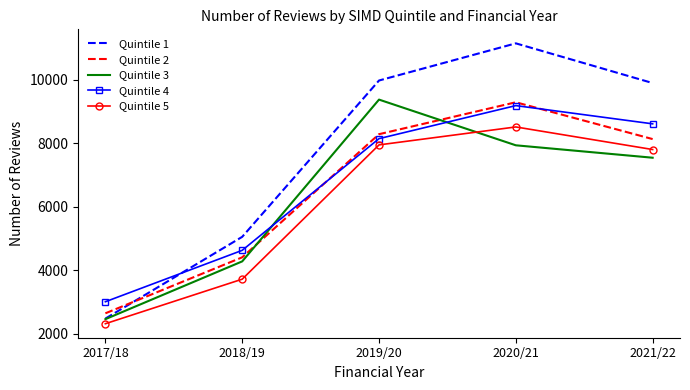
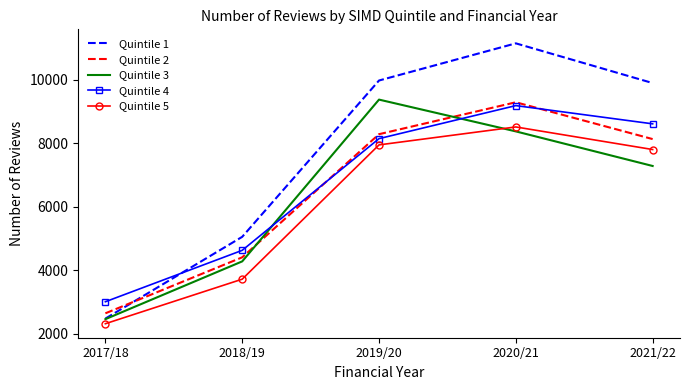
Quintile 3, 2020/21: 7900 -> 8400
Quintile 3, 2021/22: 7500 -> 7300
